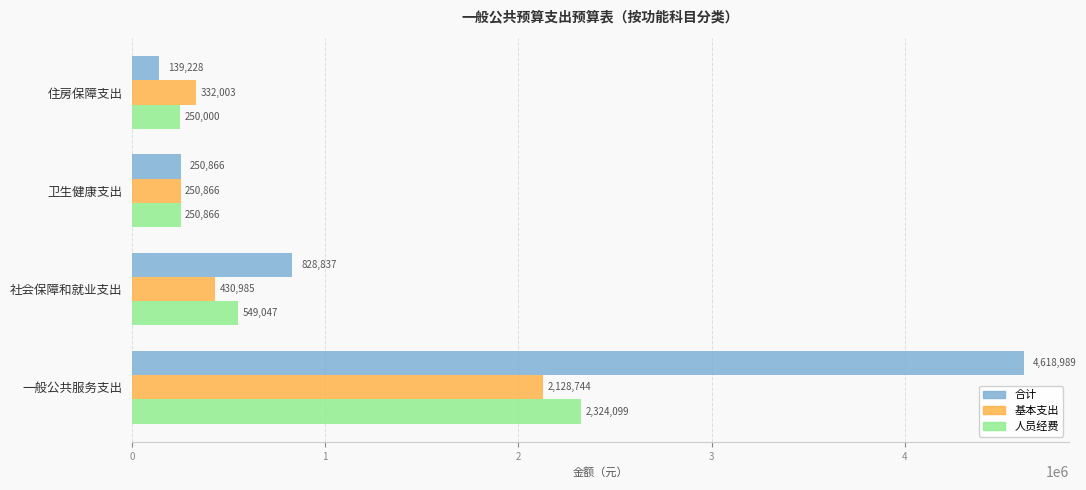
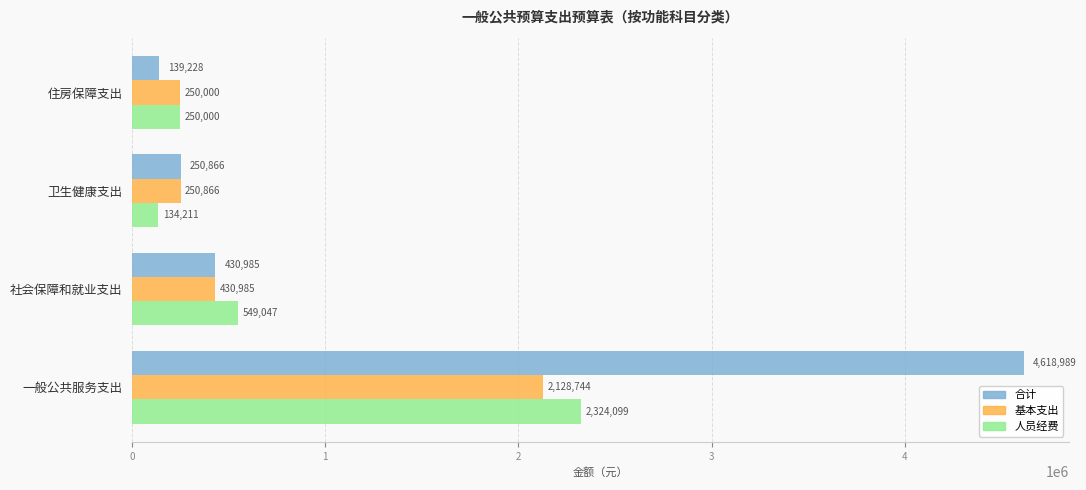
基本支出, 住房保障支出: 332,003 -> 250,000
人员经费, 卫生健康支出: 250,866 -> 134,211
合计, 社会保障和就业支出: 828,837 -> 430,985
